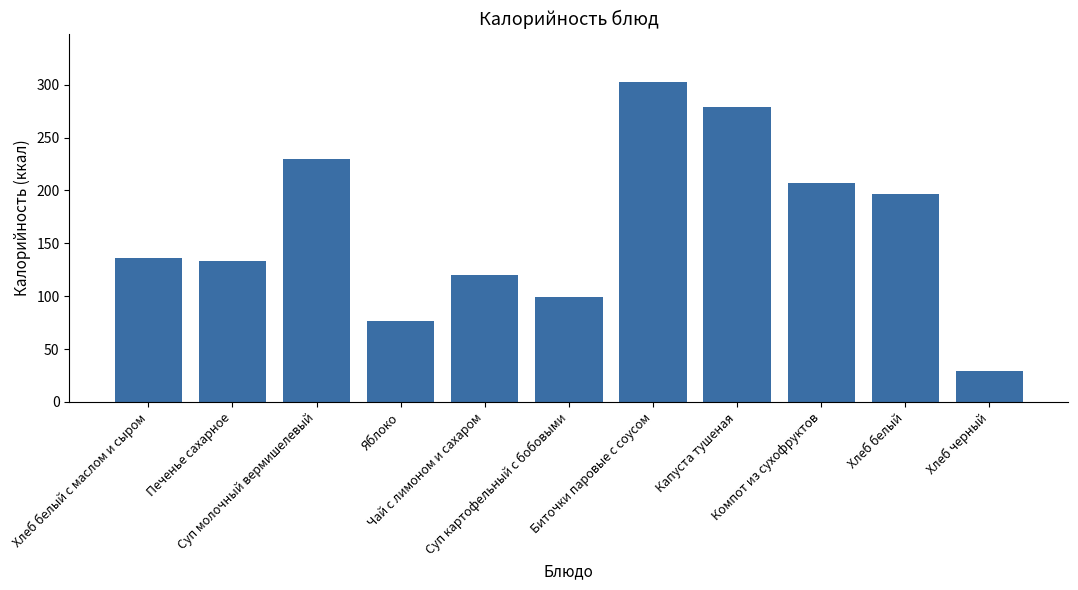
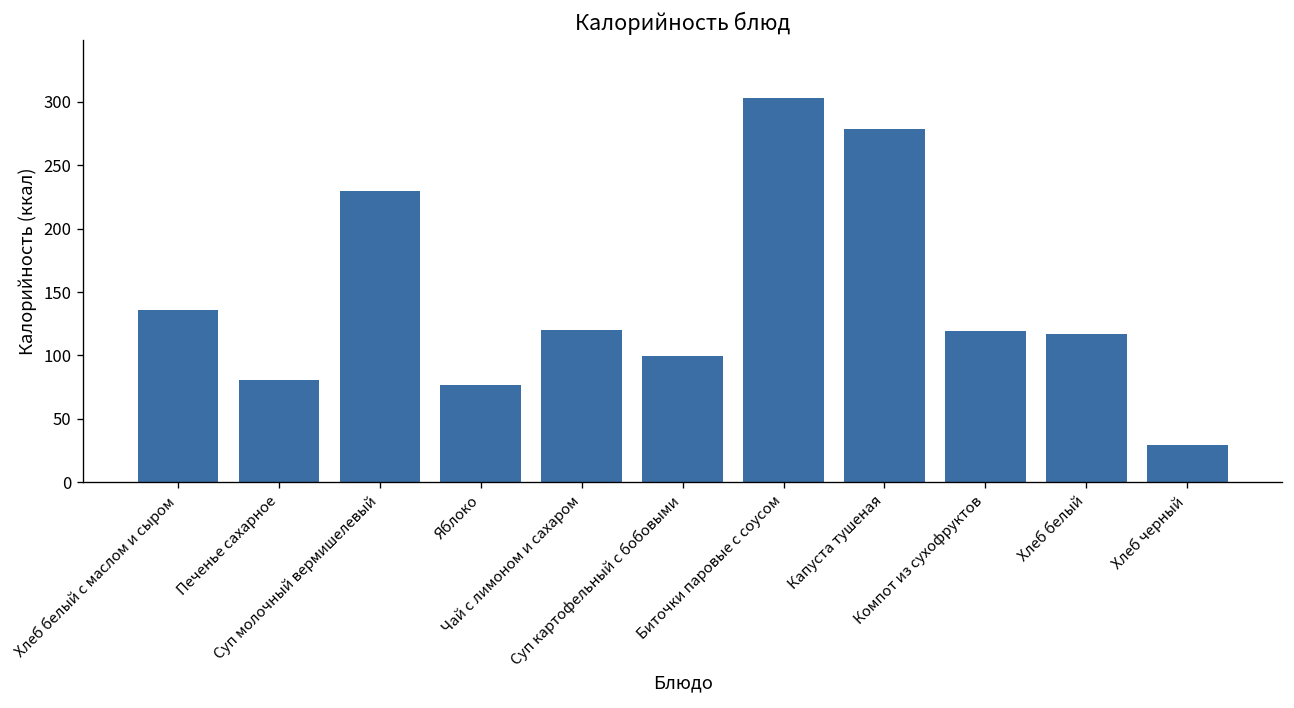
Печенье сахарное: 133 -> 81
Компот из сухофруктов: 207 -> 120
Хлеб белый: 197 -> 117
